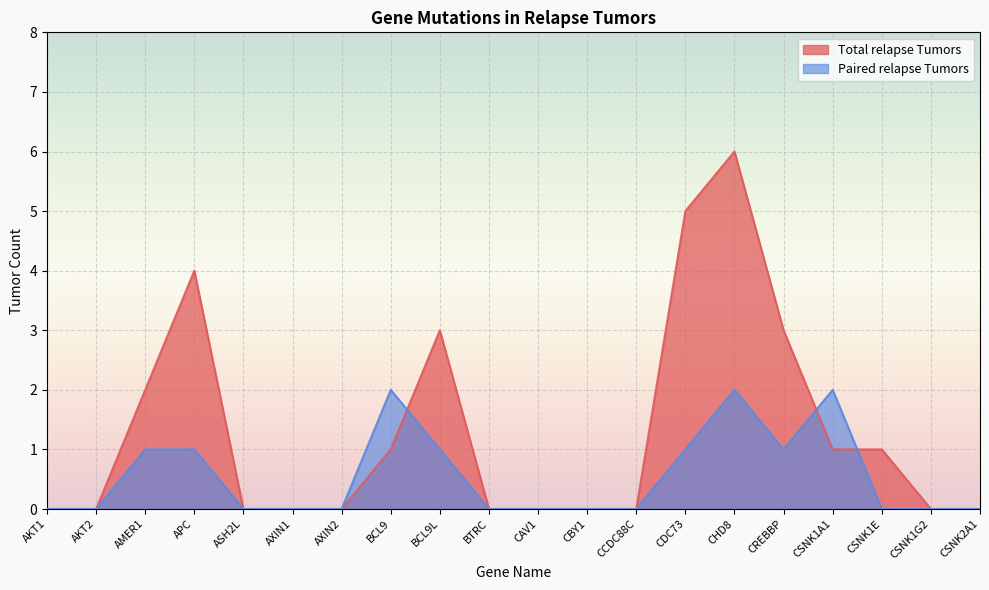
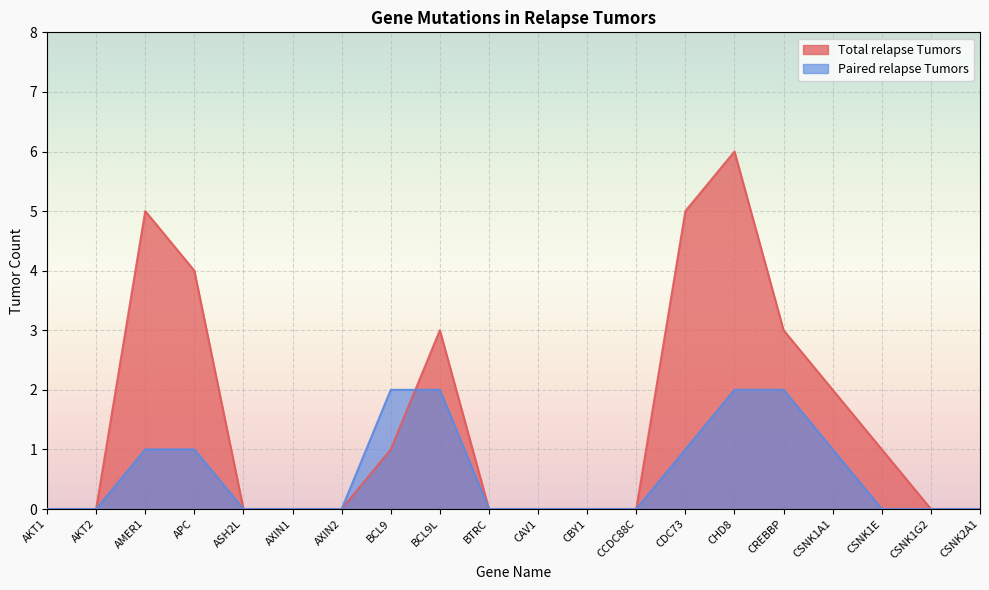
Total relapse Tumors, AMER1: 2 -> 5
Paired relapse Tumors, BCL9L: 1 -> 2
Paired relapse Tumors, CREBBP: 1 -> 2
Total relapse Tumors, CSNK1A1: 1 -> 2
Paired relapse Tumors, CSNK1A1: 2 -> 1
